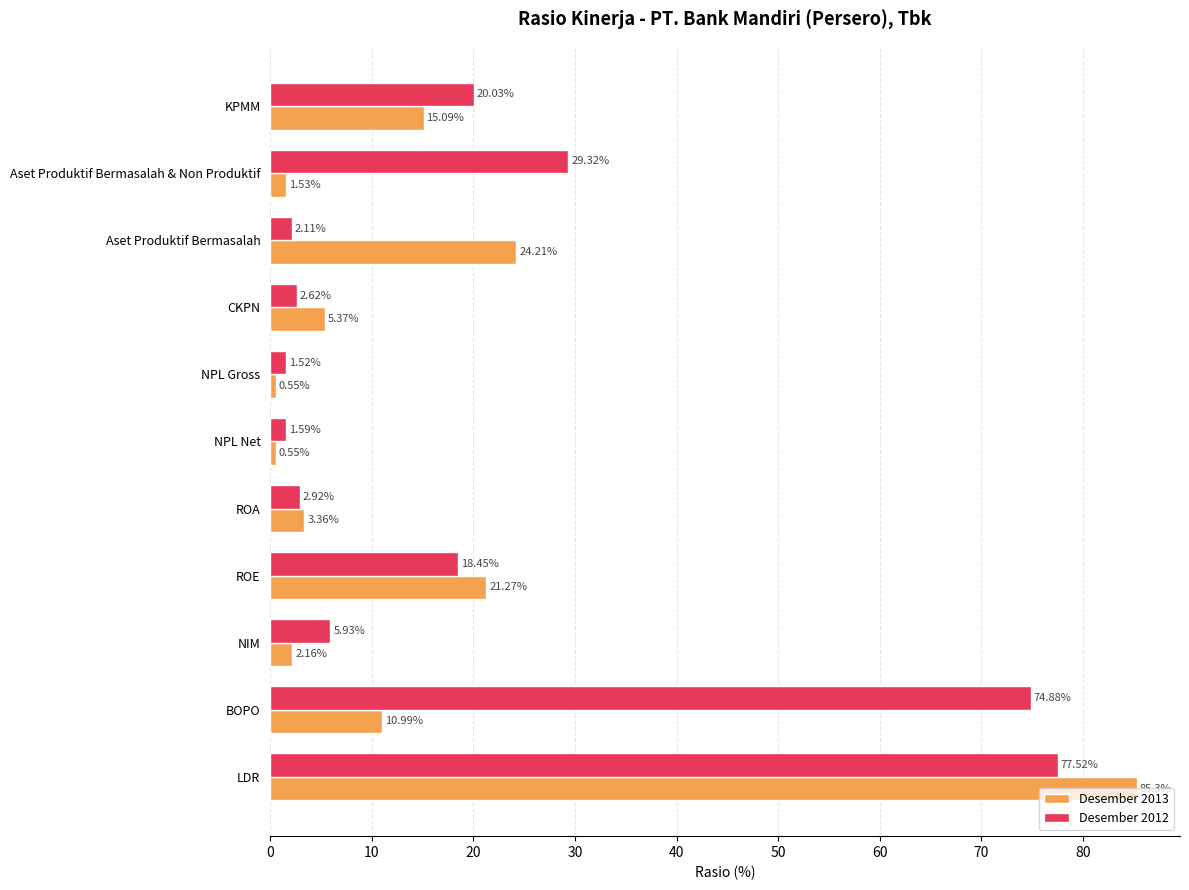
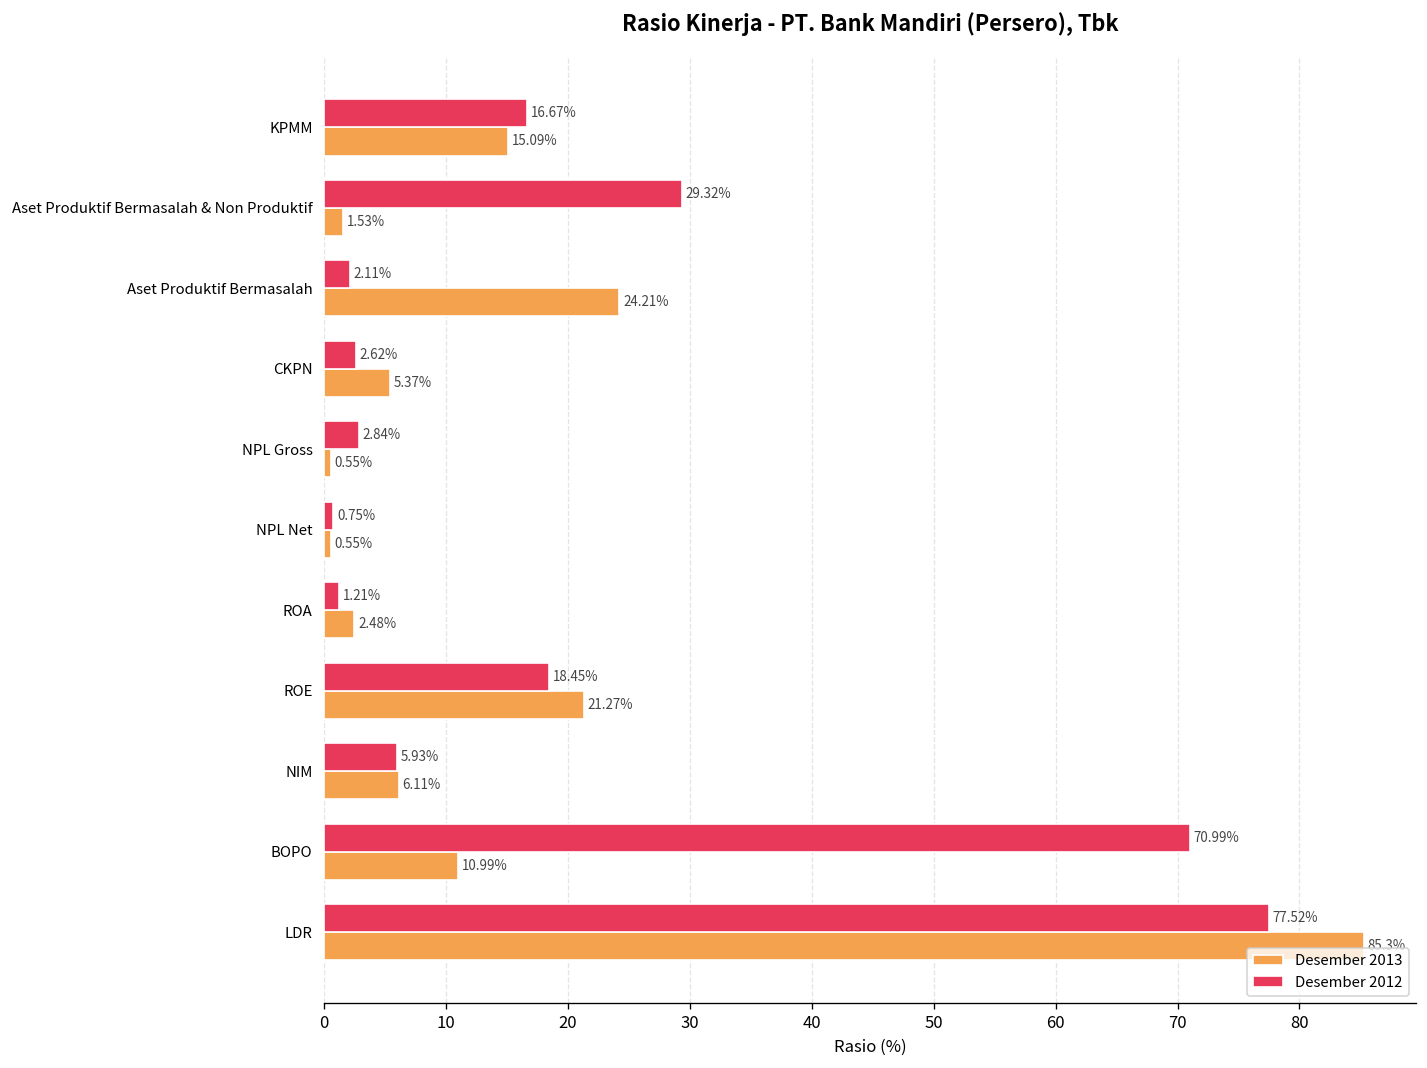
Desember 2012, KPMM: 20.03% -> 16.67%
Desember 2012, NPL Gross: 1.52% -> 2.84%
Desember 2012, NPL Net: 1.59% -> 0.75%
Desember 2012, ROA: 2.92% -> 1.21%
Desember 2013, ROA: 3.36% -> 2.48%
Desember 2013, NIM: 2.16% -> 6.11%
Desember 2012, BOPO: 74.88% -> 70.99%
